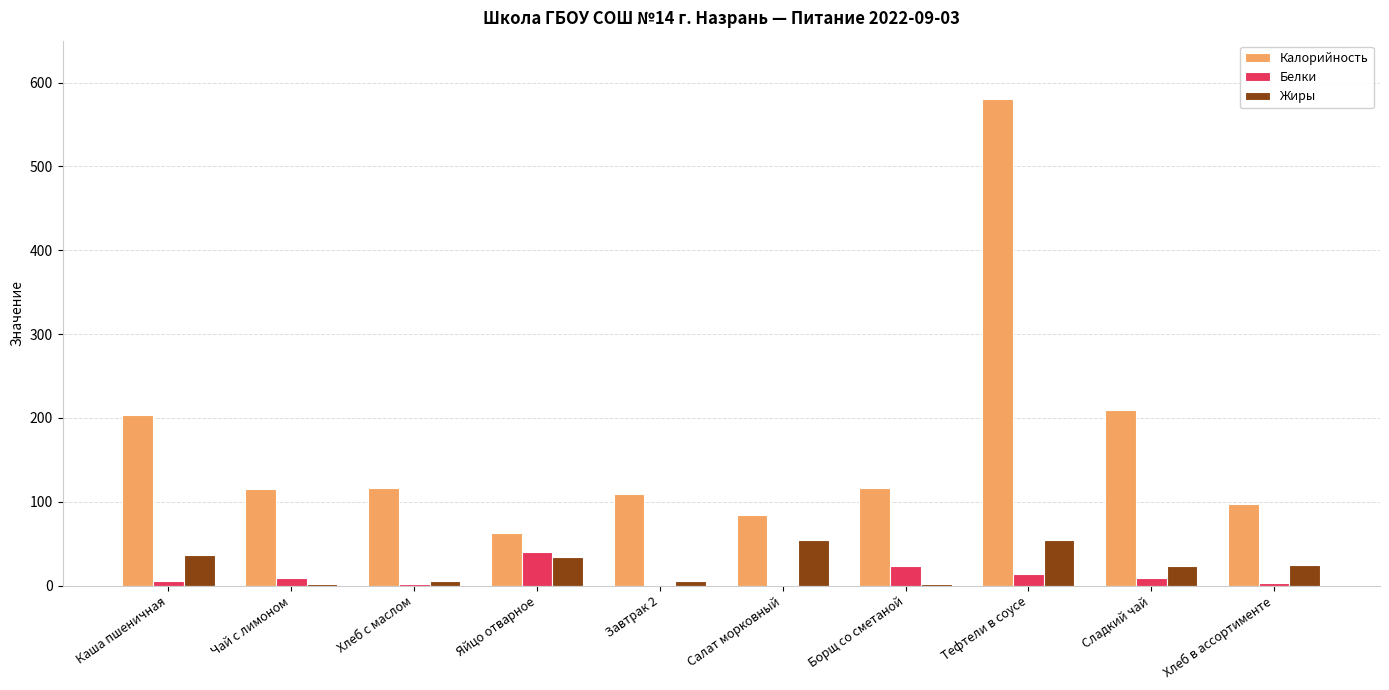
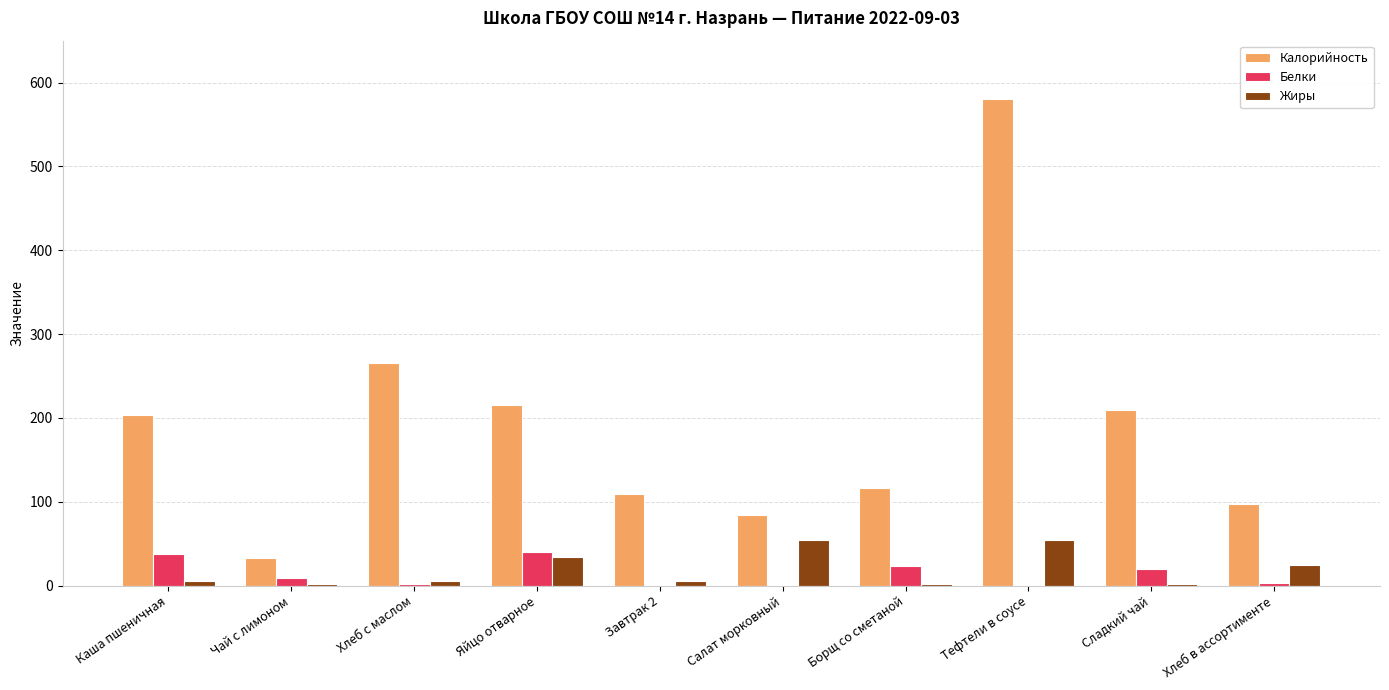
Белки, Каша пшеничная: 10 -> 40
Жиры, Каша пшеничная: 40 -> 10
Калорийность, Чай с лимоном: 120 -> 30
Калорийность, Хлеб с маслом: 120 -> 270
Калорийность, Яйцо отварное: 60 -> 220
Белки, Тефтели в соусе: 10 -> 0
Белки, Сладкий чай: 10 -> 20
Жиры, Сладкий чай: 20 -> 0
